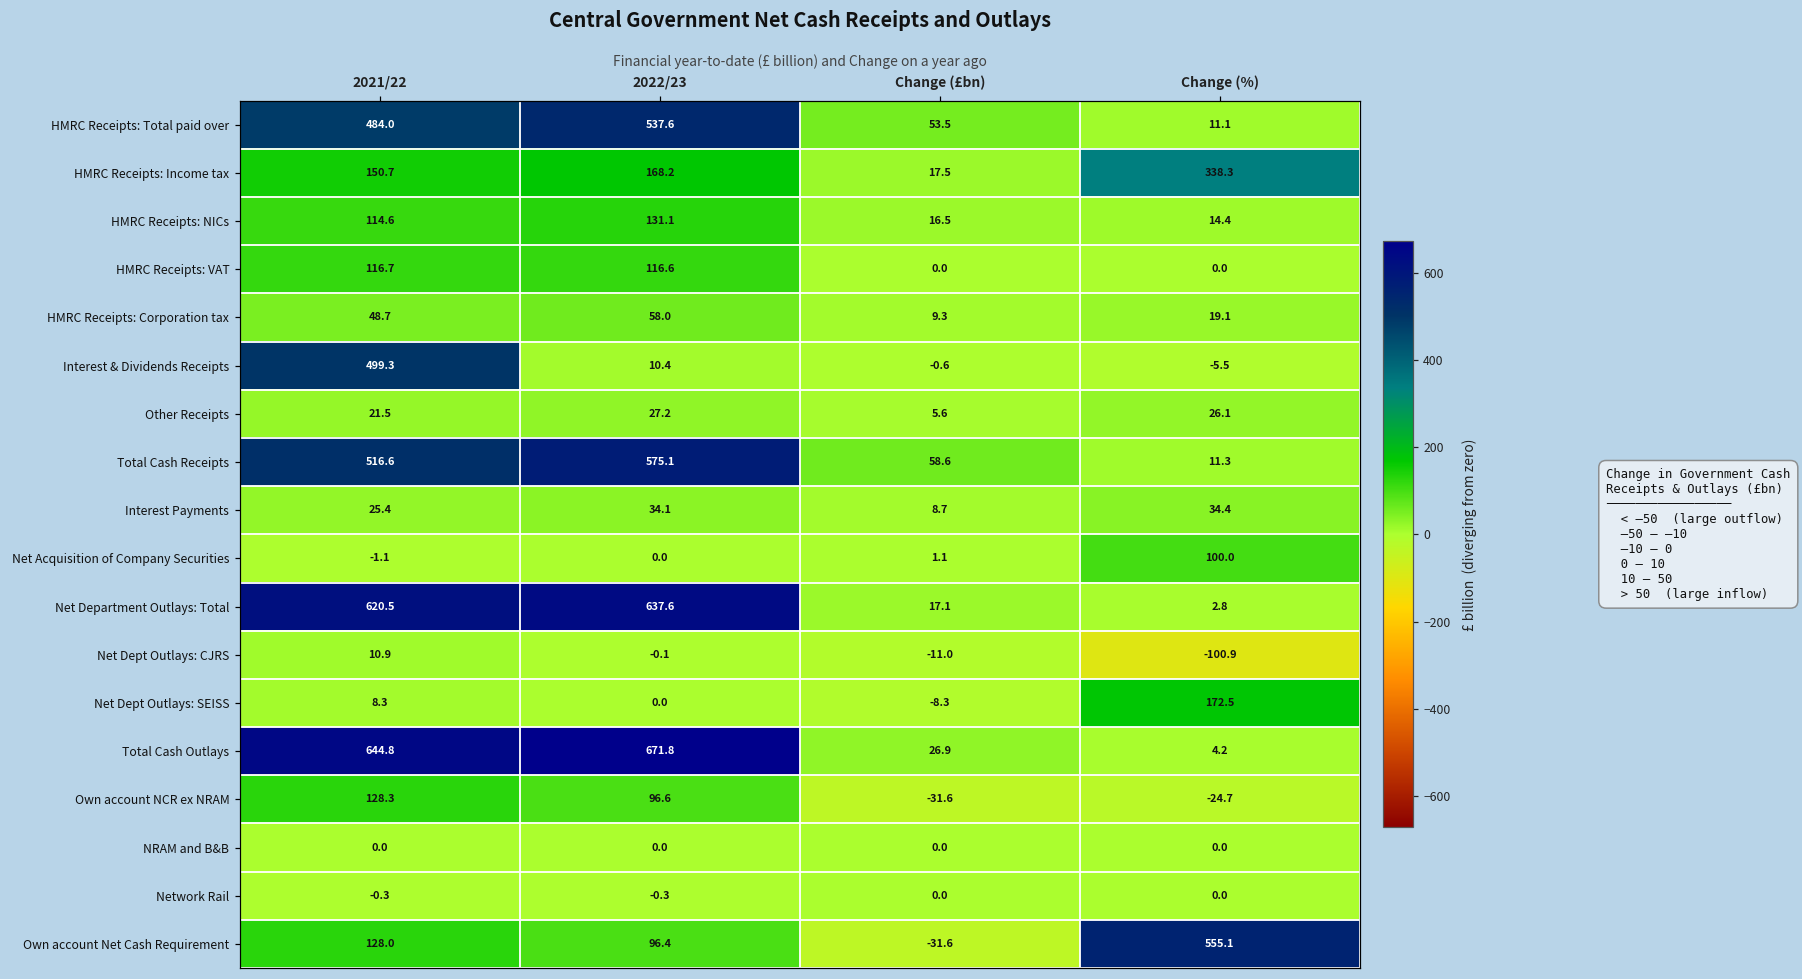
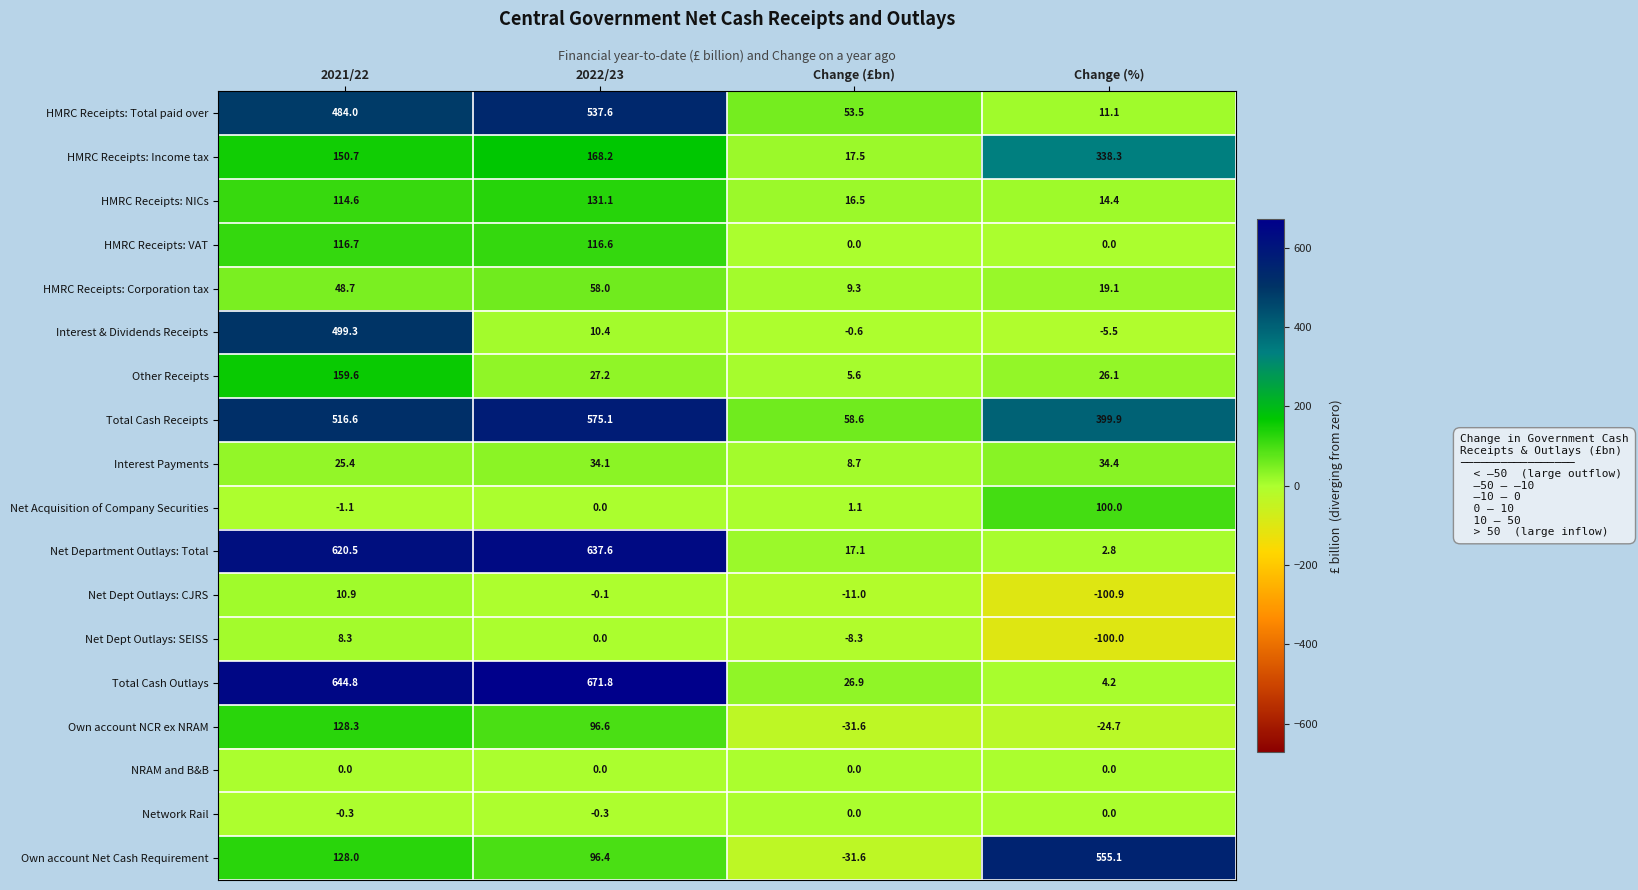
Other Receipts, 2021/22: 21.5 -> 159.6
Total Cash Receipts, Change (%): 11.3 -> 399.9
Net Dept Outlays: SEISS, Change (%): 172.5 -> -100.0
